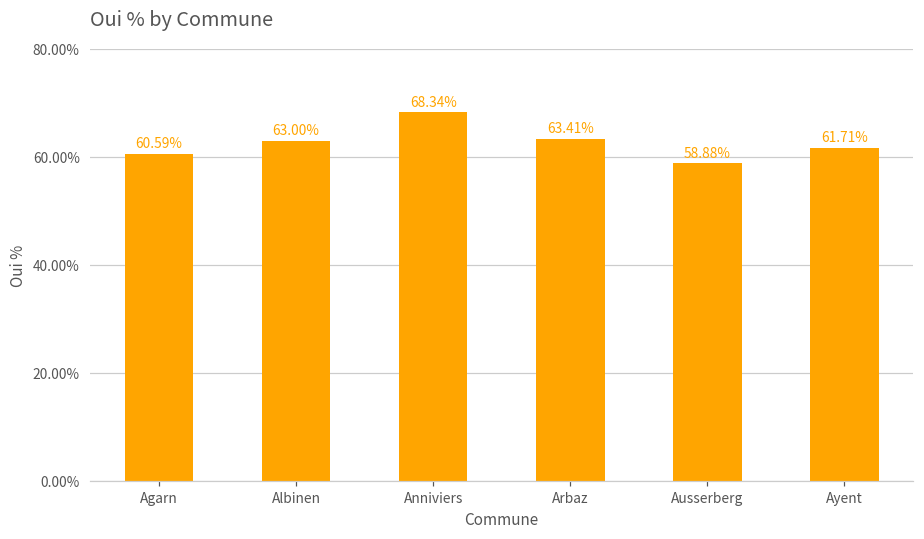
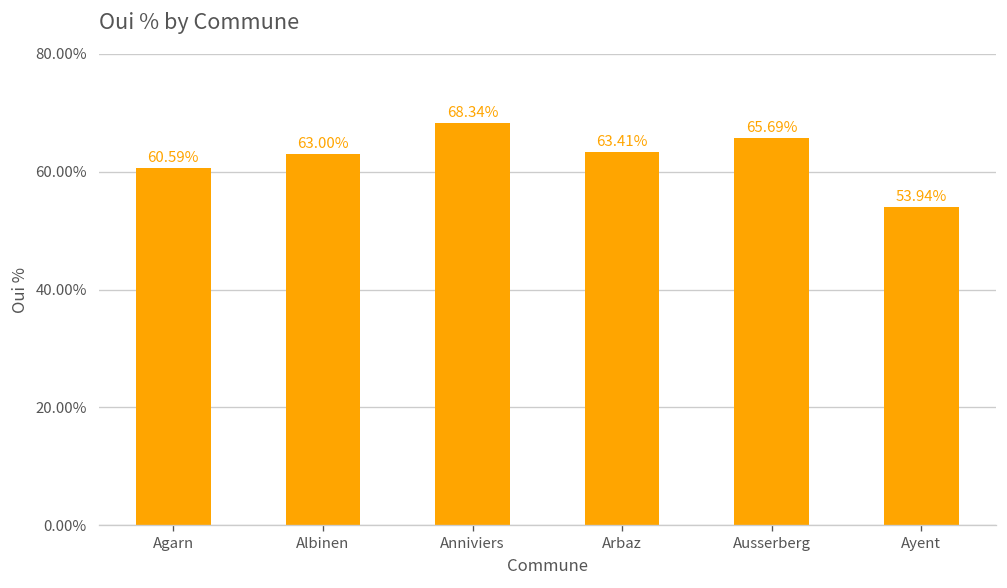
Ausserberg: 58.88% -> 65.69%
Ayent: 61.71% -> 53.94%
